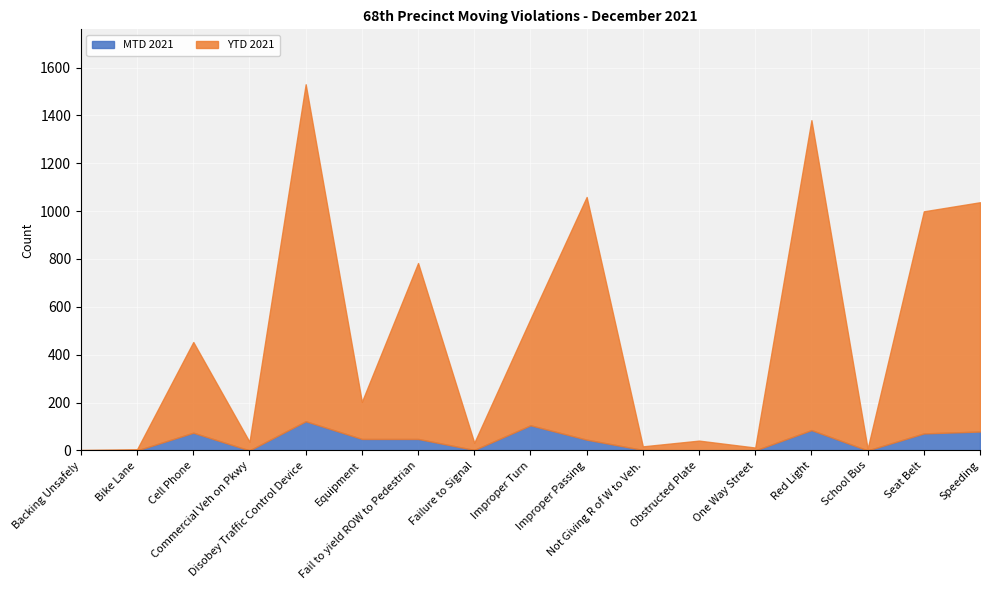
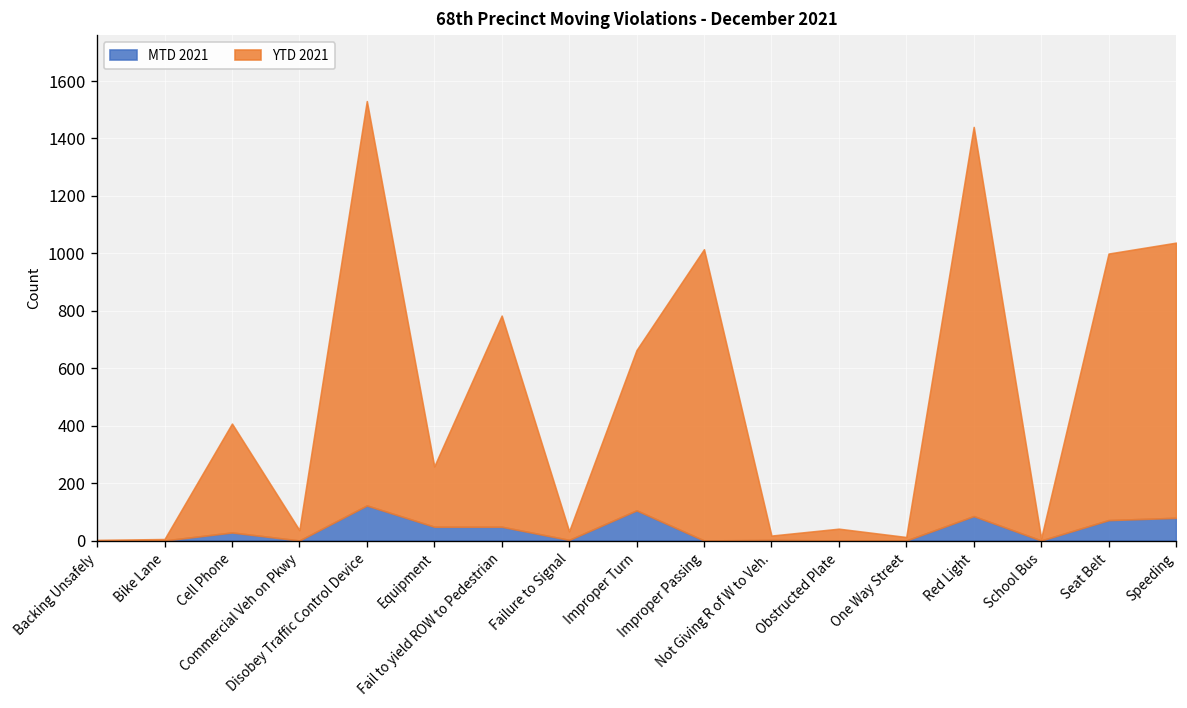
MTD 2021, Cell Phone: 70 -> 30
YTD 2021, Equipment: 160 -> 210
YTD 2021, Improper Turn: 440 -> 560
MTD 2021, Improper Passing: 50 -> 0
YTD 2021, Red Light: 1300 -> 1360
